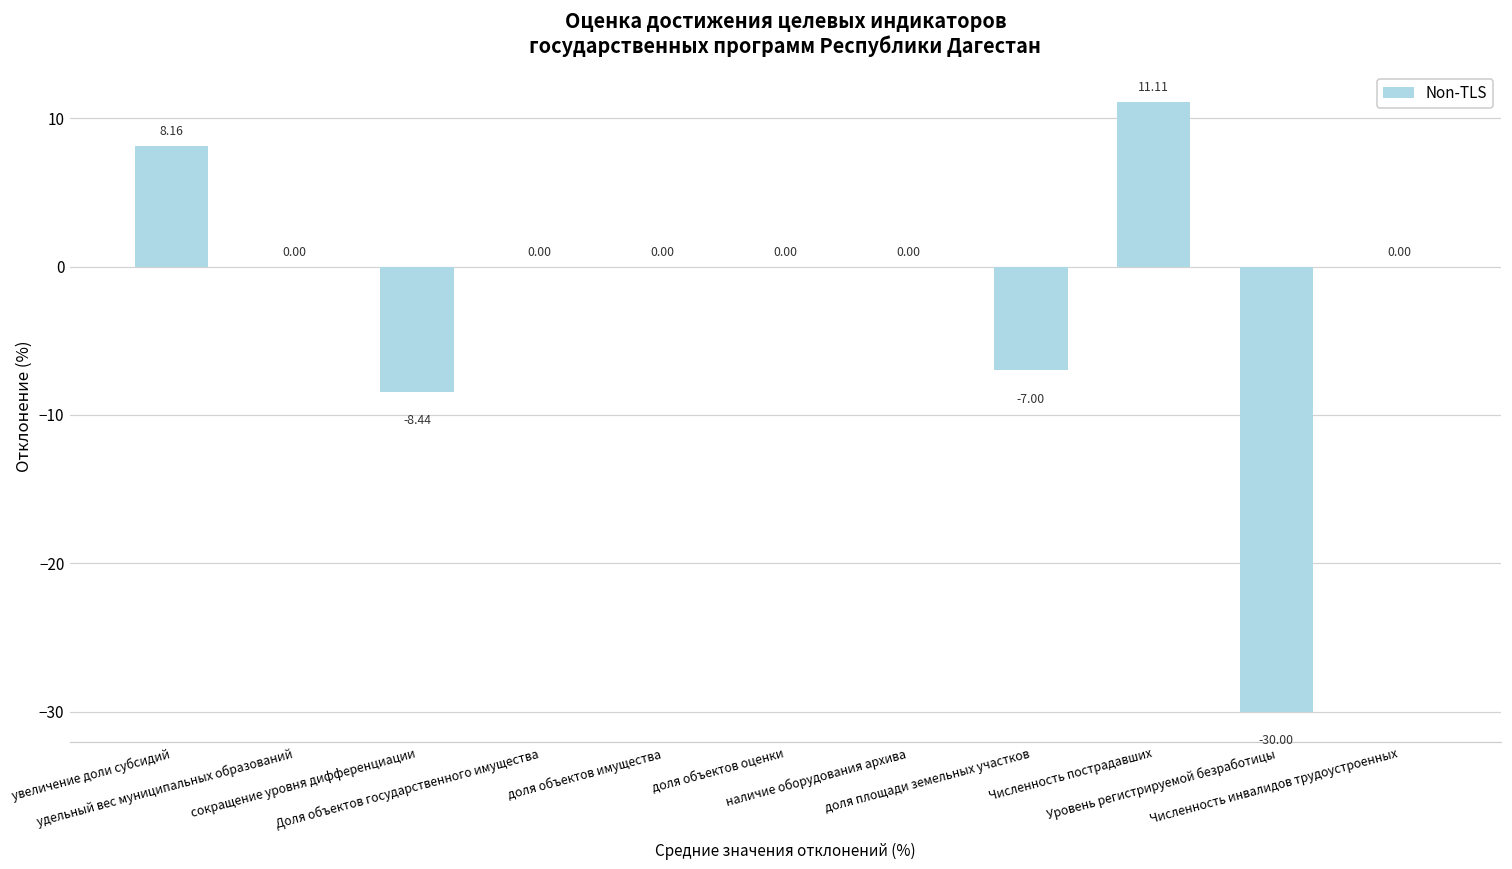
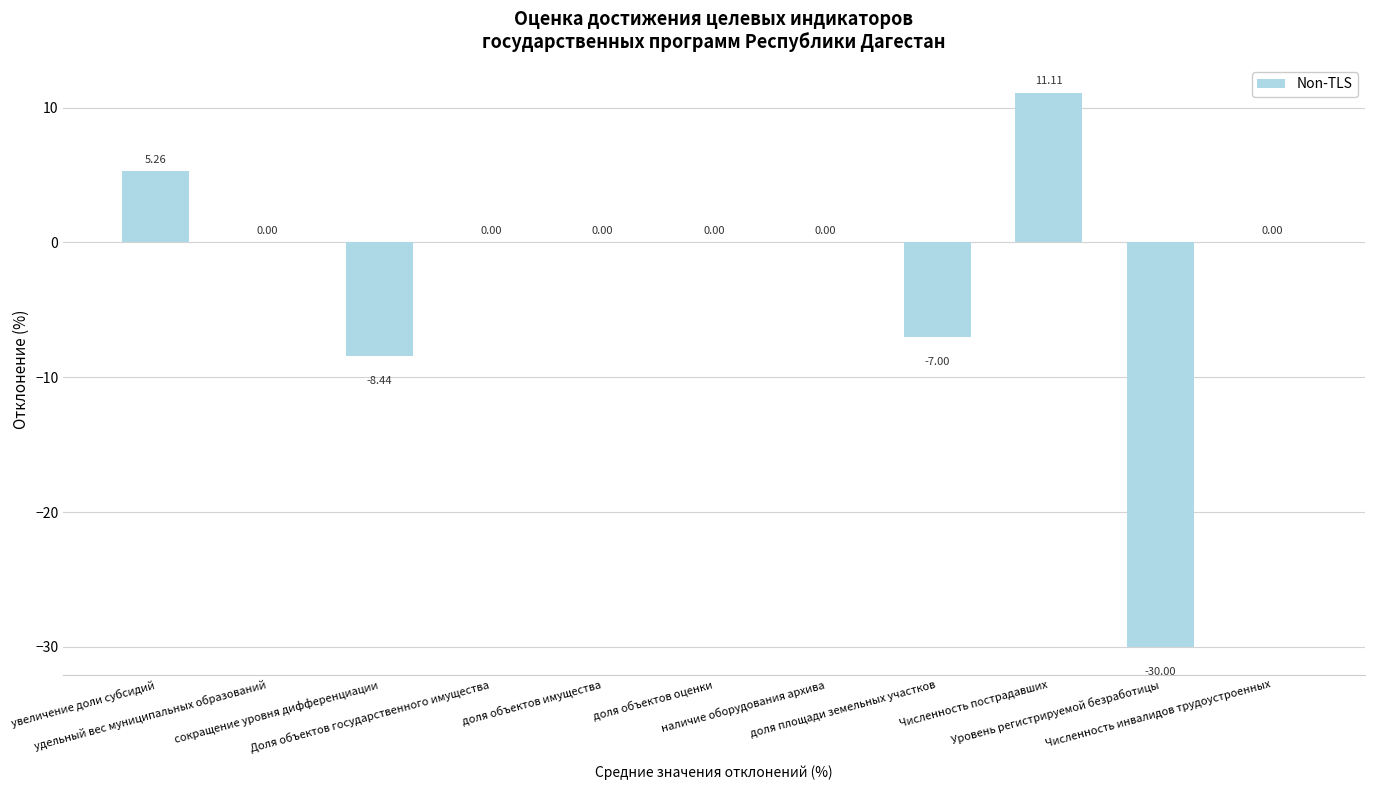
увеличение доли субсидий: 8.16 -> 5.26
